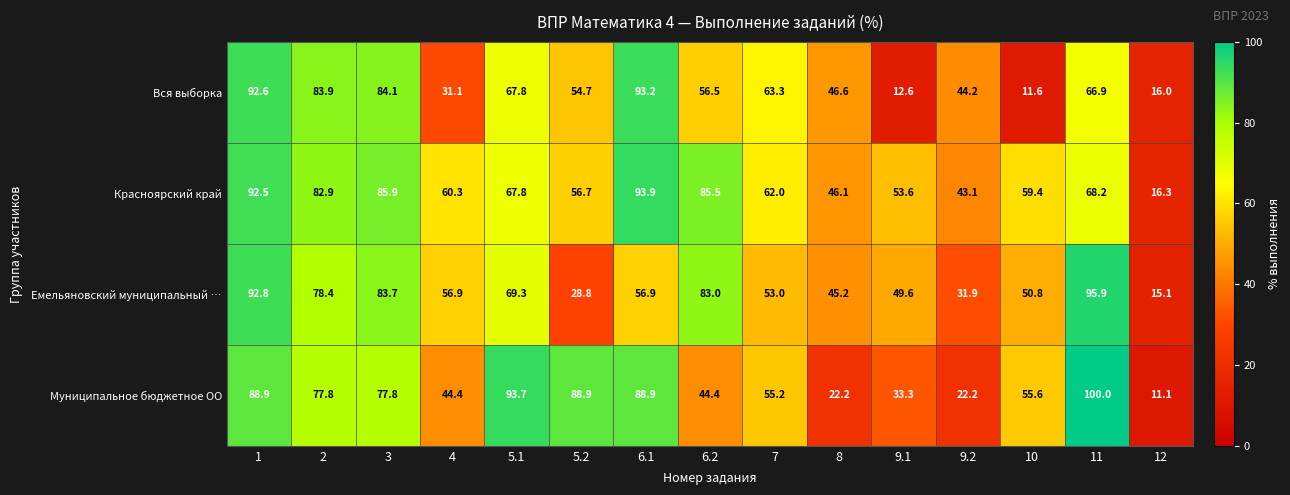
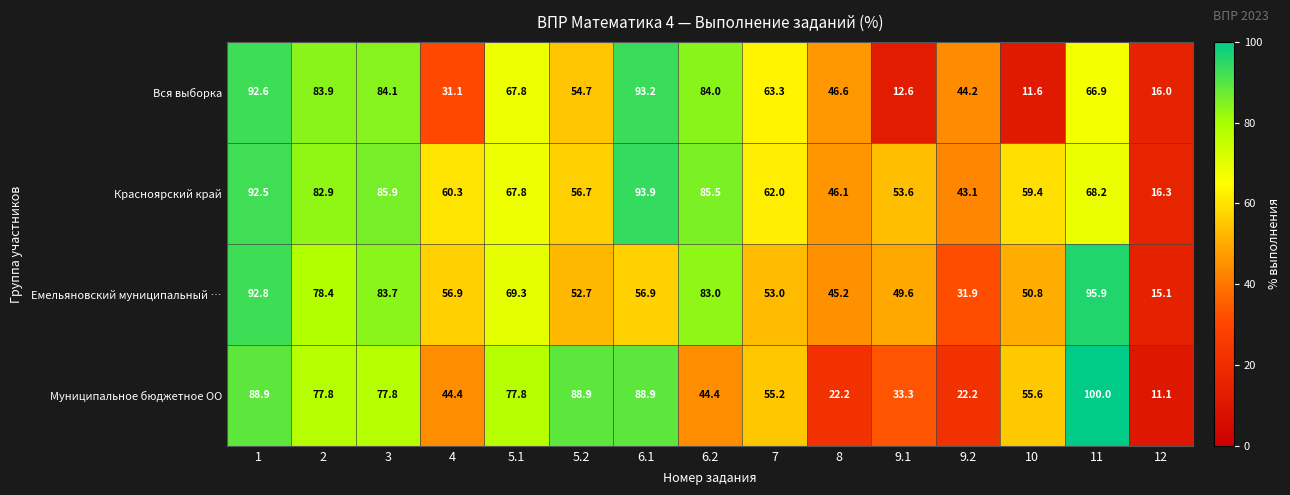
Вся выборка, 6.2: 56.5 -> 84.0
Емельяновский муниципальный …, 5.2: 28.8 -> 52.7
Муниципальное бюджетное ОО, 5.1: 93.7 -> 77.8
